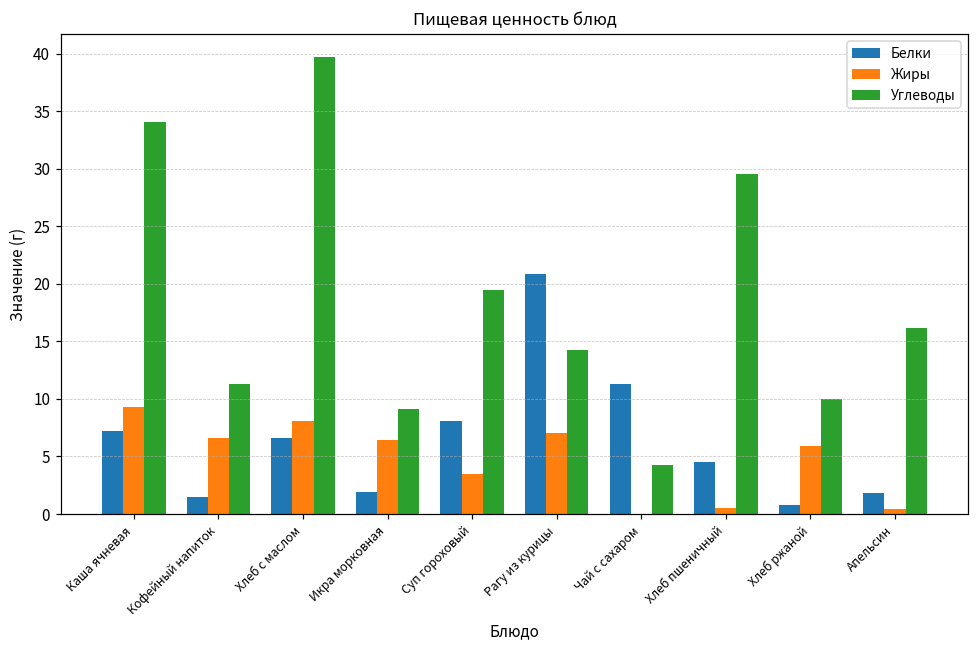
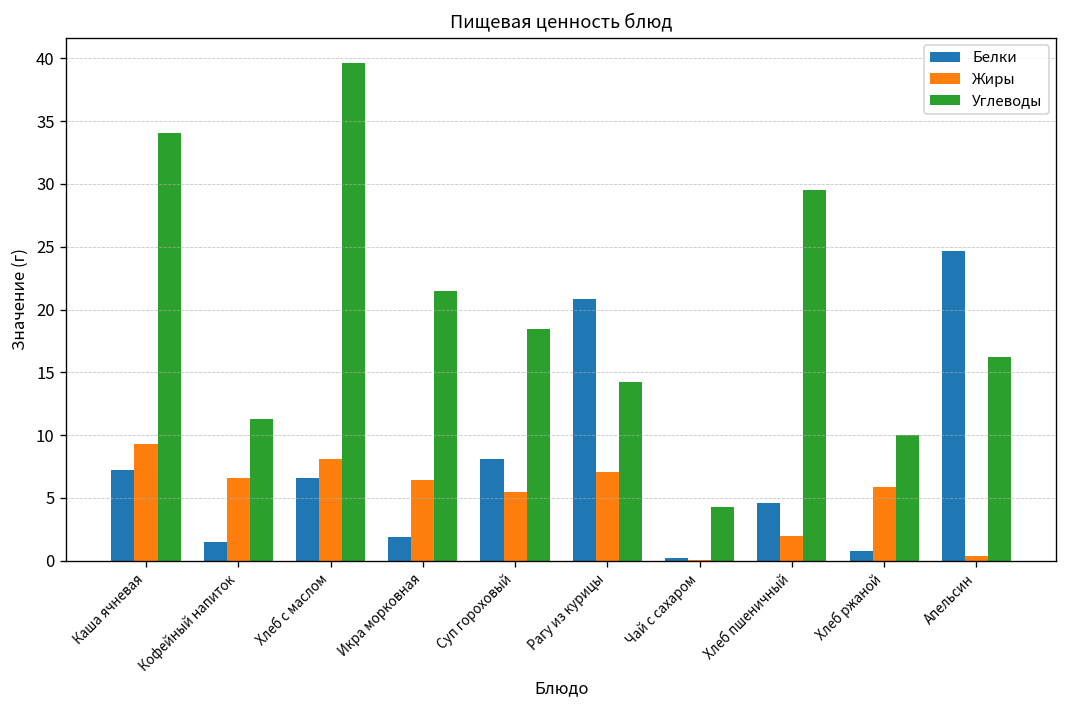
Углеводы, Икра морковная: 9.1 -> 21.5
Жиры, Суп гороховый: 3.5 -> 5.5
Углеводы, Суп гороховый: 19.5 -> 18.4
Белки, Чай с сахаром: 11.3 -> 0.2
Жиры, Хлеб пшеничный: 0.5 -> 1.9
Белки, Апельсин: 1.8 -> 24.7
